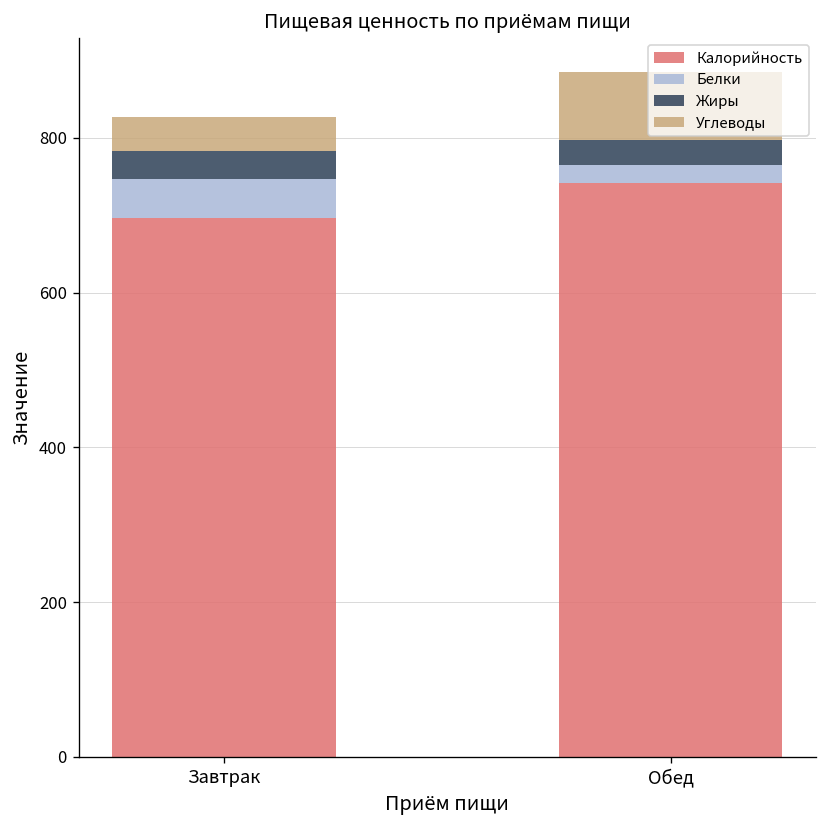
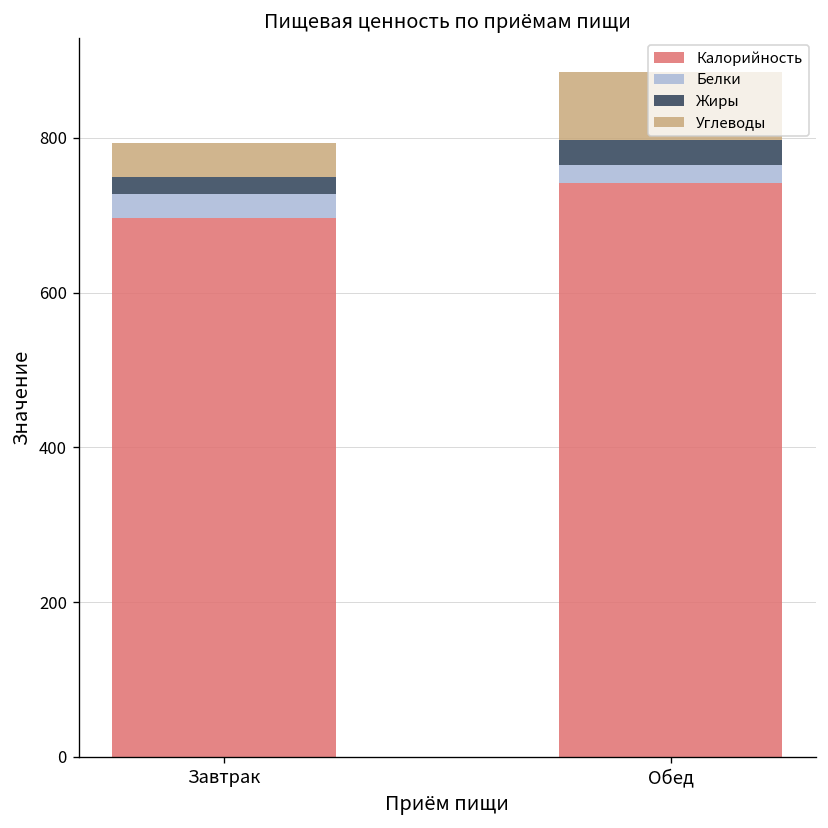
Белки, Завтрак: 50 -> 30
Жиры, Завтрак: 40 -> 20
